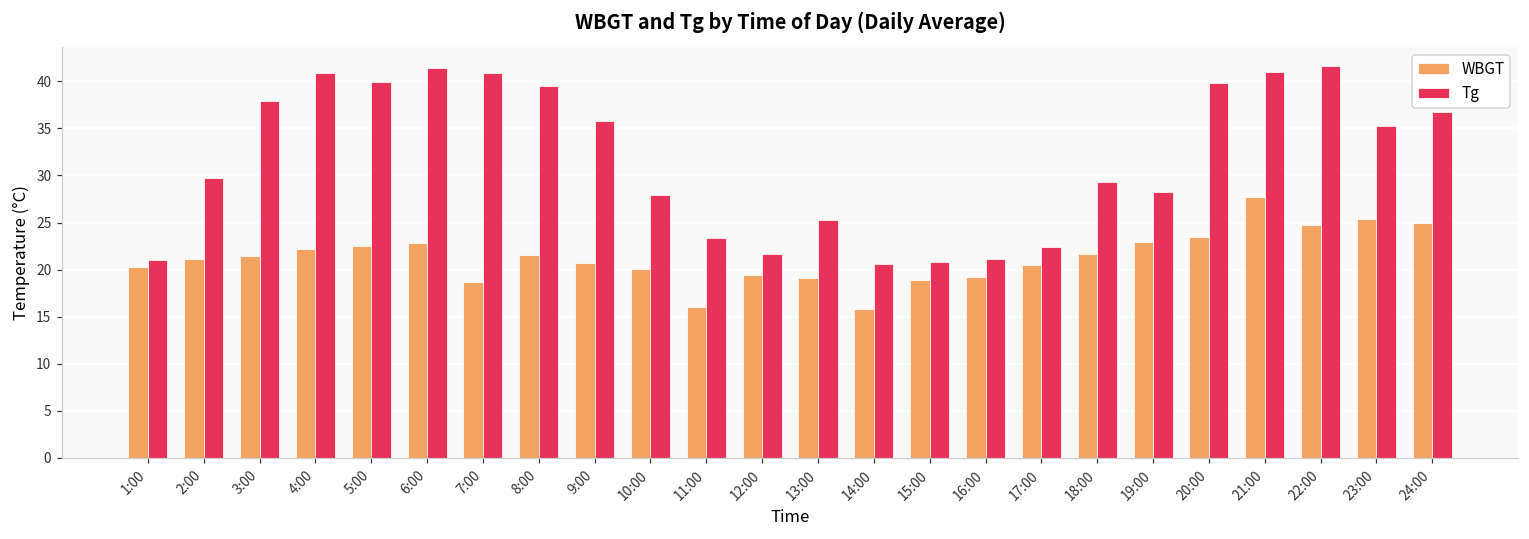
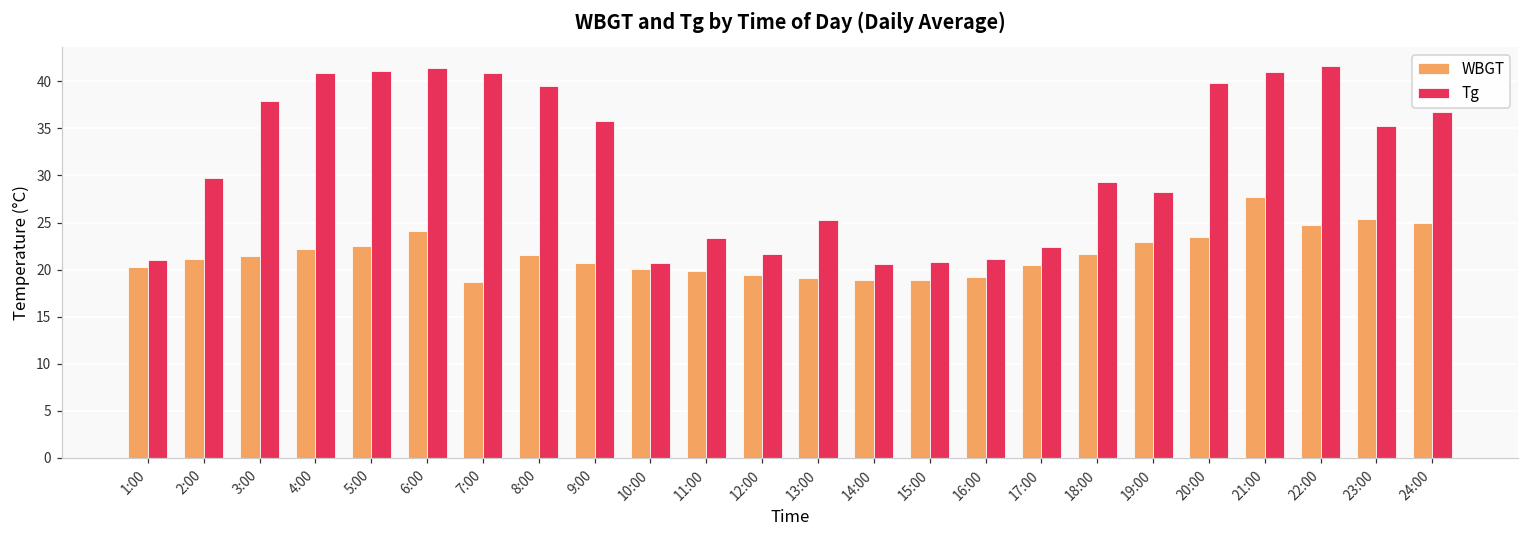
Tg, 5:00: 40 -> 41
WBGT, 6:00: 23 -> 24
Tg, 10:00: 28 -> 21
WBGT, 11:00: 16 -> 20
WBGT, 14:00: 16 -> 19
